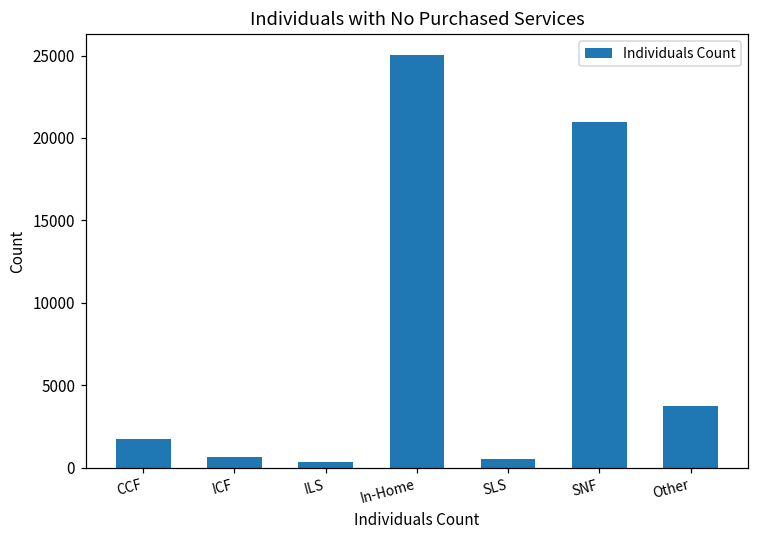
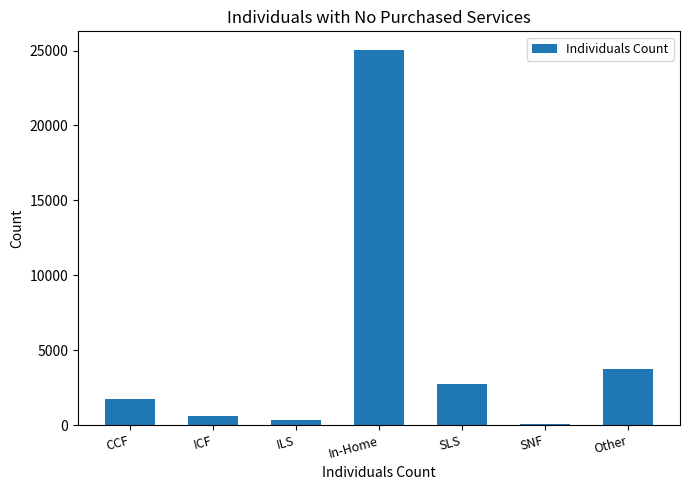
SLS: 500 -> 2800
SNF: 21000 -> 100
